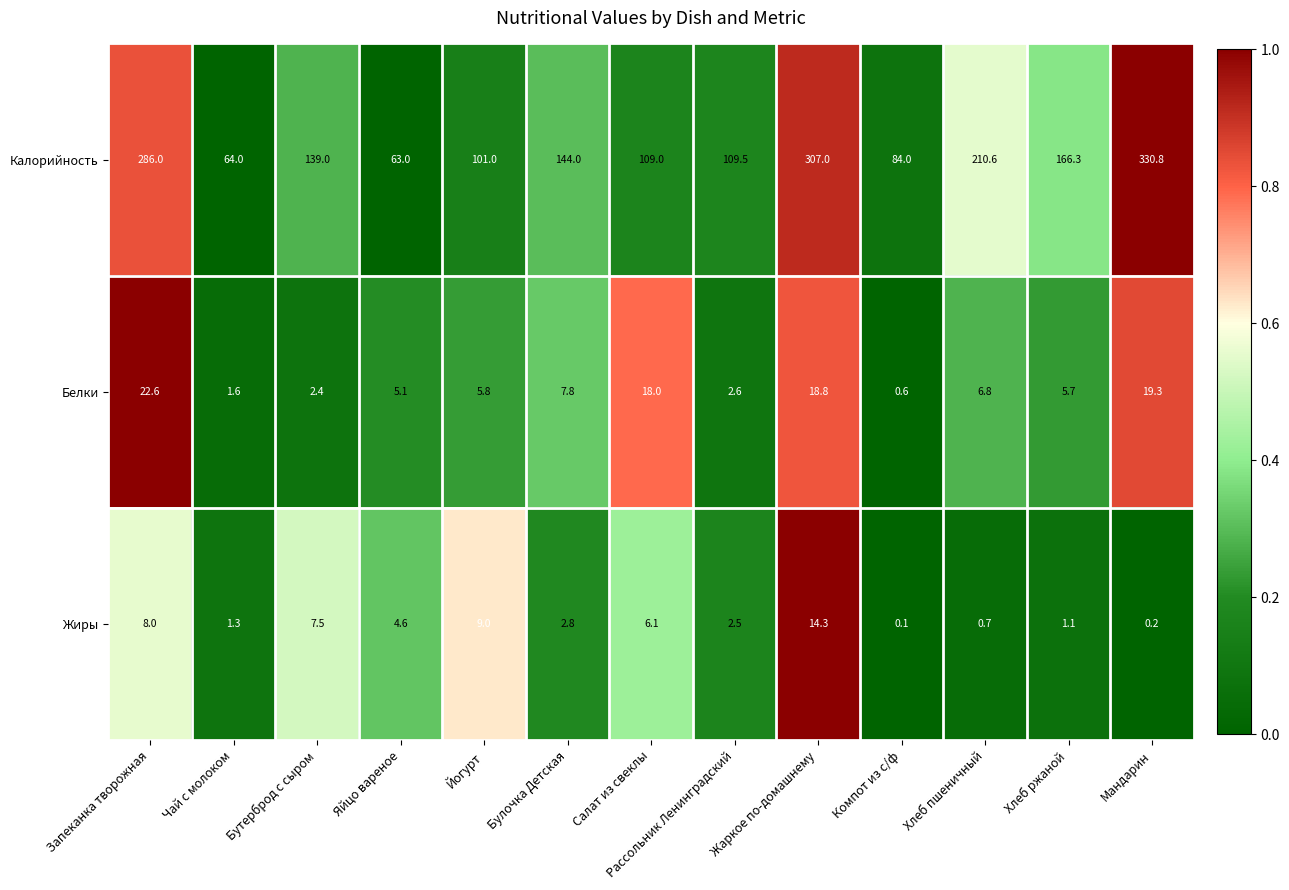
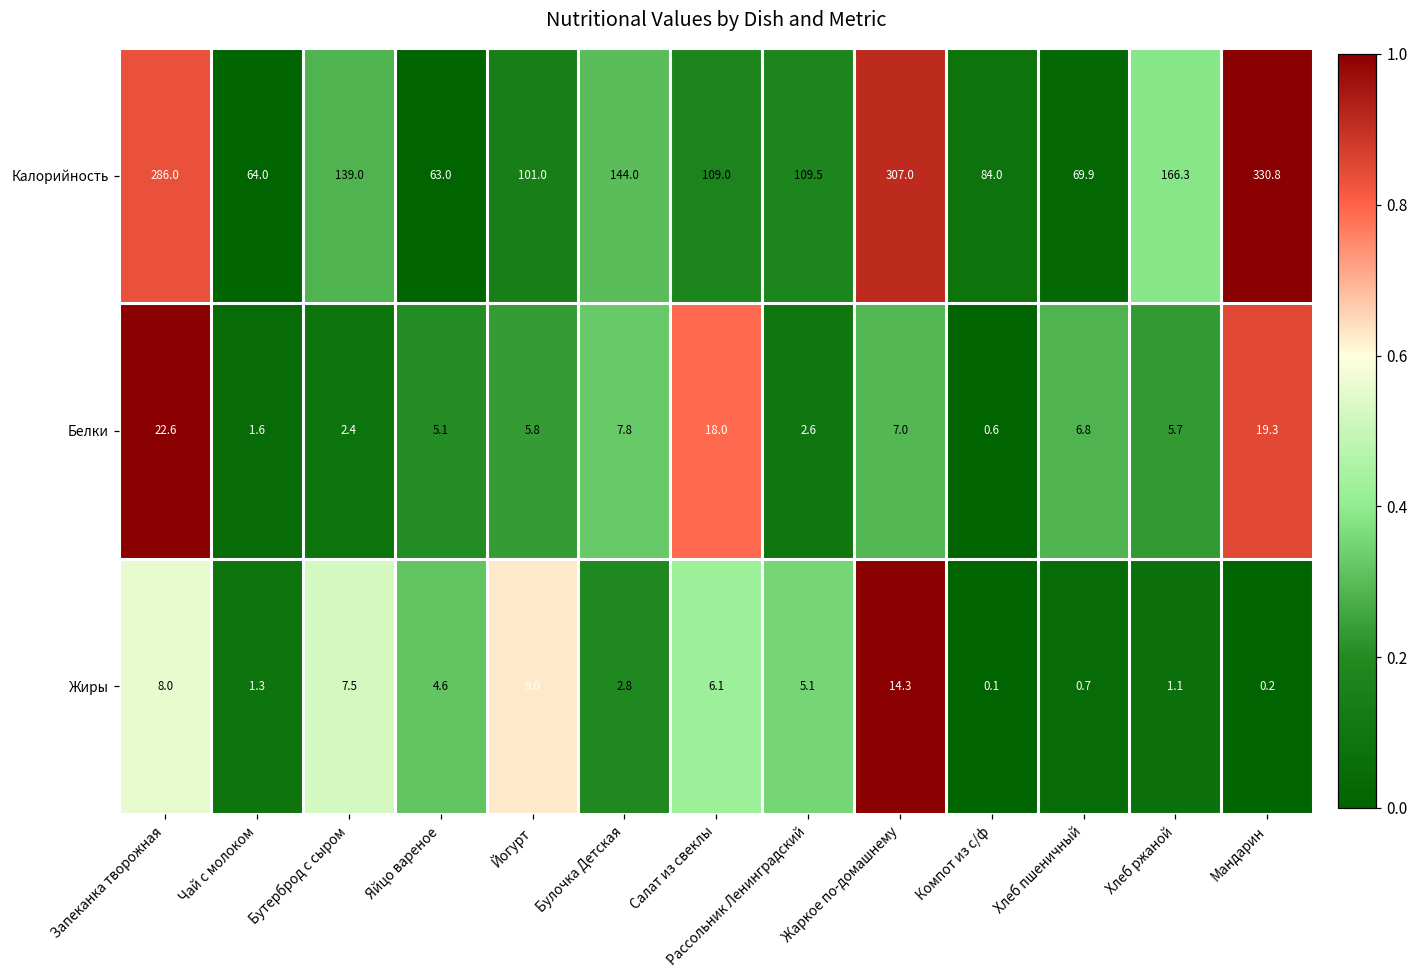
Калорийность, Хлеб пшеничный: 210.6 -> 69.9
Белки, Жаркое по-домашнему: 18.8 -> 7.0
Жиры, Рассольник Ленинградский: 2.5 -> 5.1
